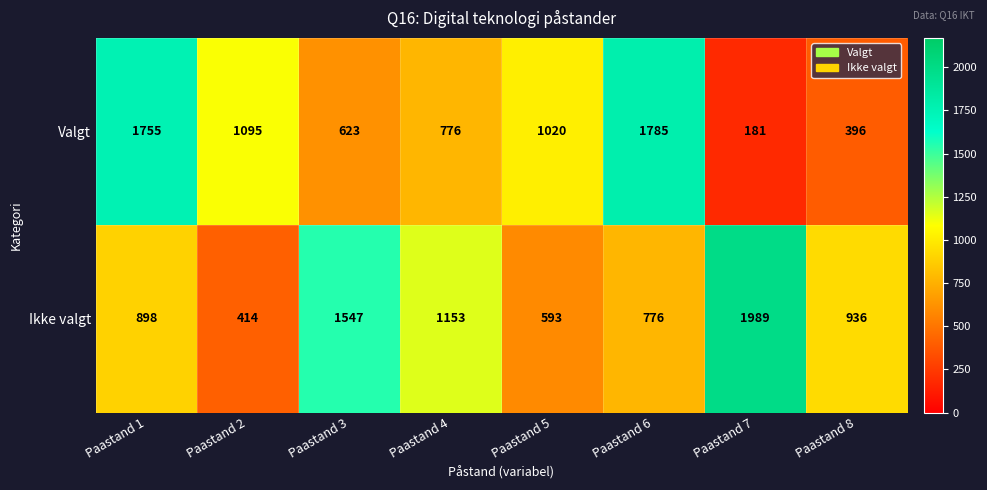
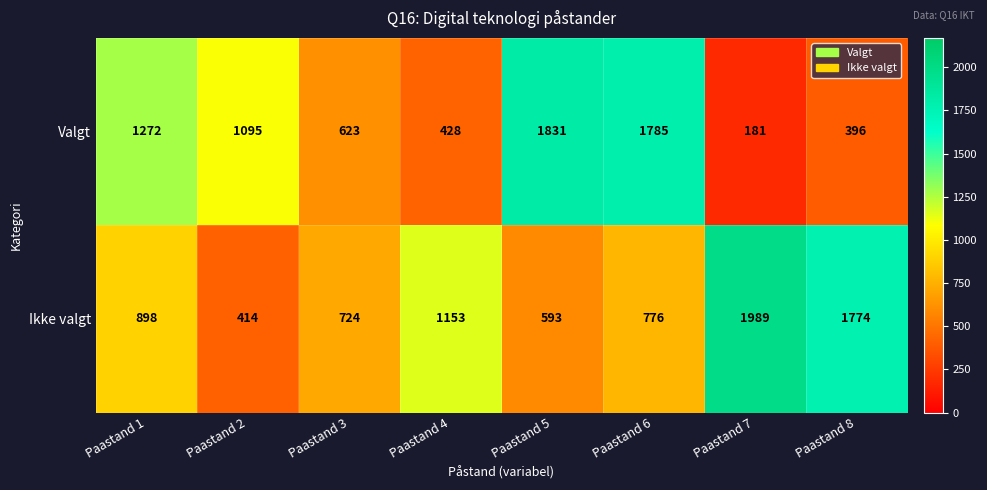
Valgt, Paastand 1: 1755 -> 1272
Valgt, Paastand 4: 776 -> 428
Valgt, Paastand 5: 1020 -> 1831
Ikke valgt, Paastand 3: 1547 -> 724
Ikke valgt, Paastand 8: 936 -> 1774
